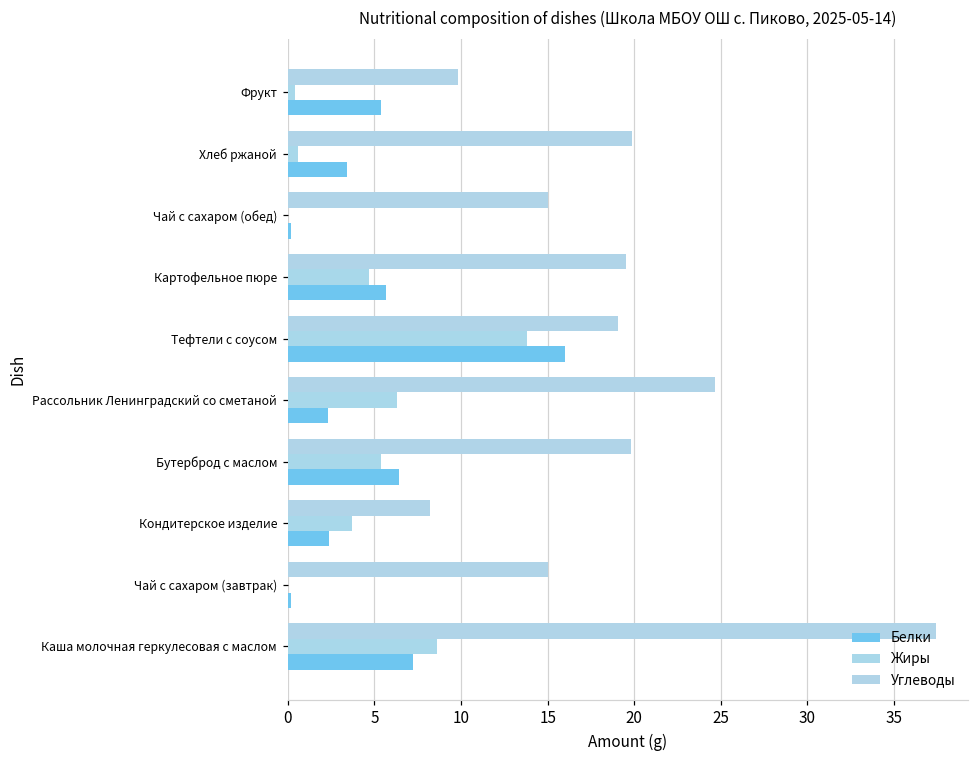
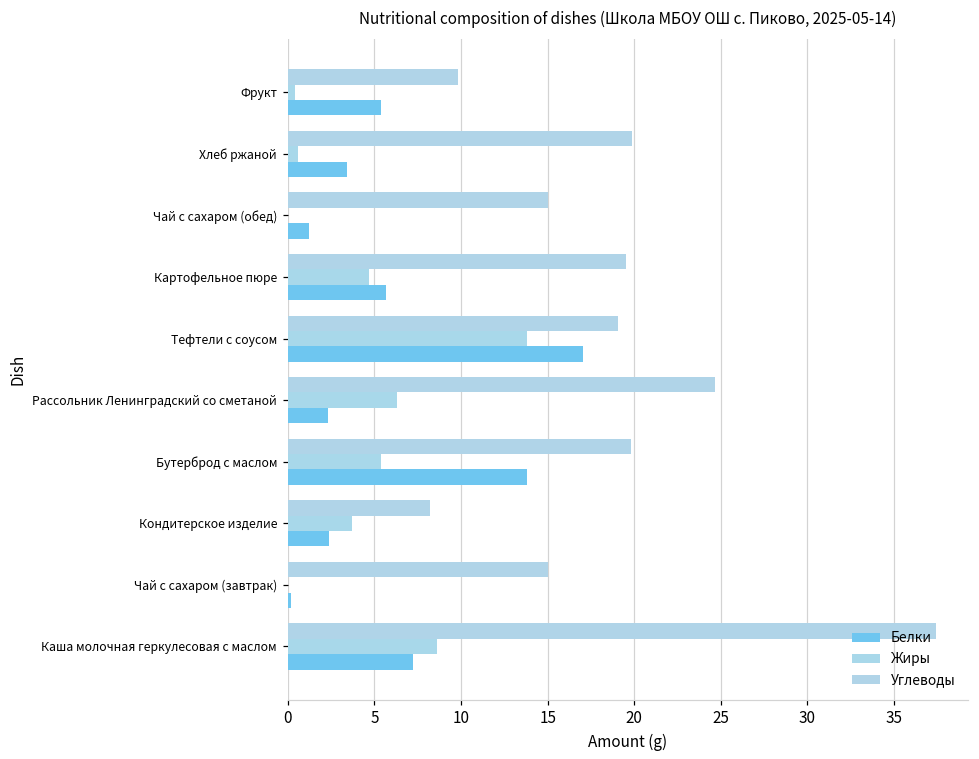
Белки, Чай с сахаром (обед): 0.2 -> 1.2
Белки, Тефтели с соусом: 16.0 -> 17.0
Белки, Бутерброд с маслом: 6.4 -> 13.8
